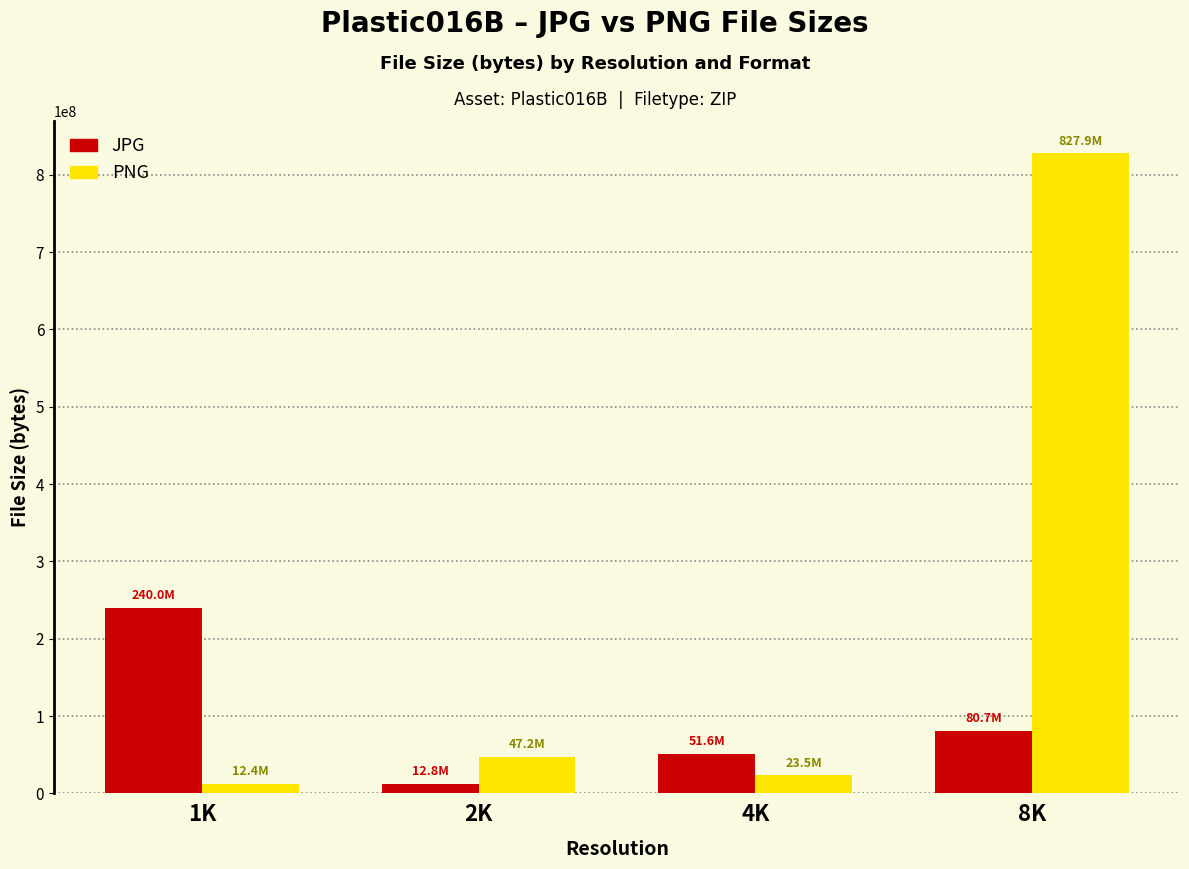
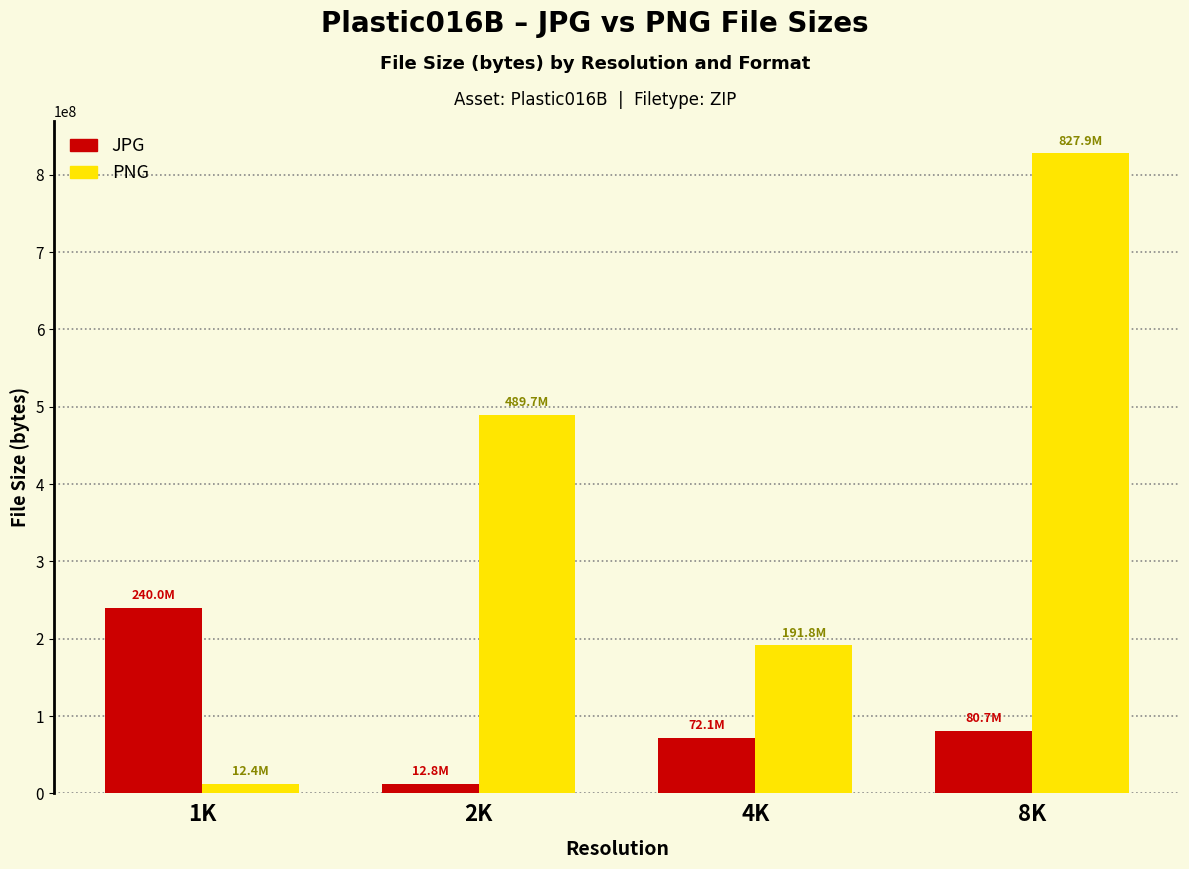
PNG, 2K: 47.2M -> 489.7M
JPG, 4K: 51.6M -> 72.1M
PNG, 4K: 23.5M -> 191.8M
